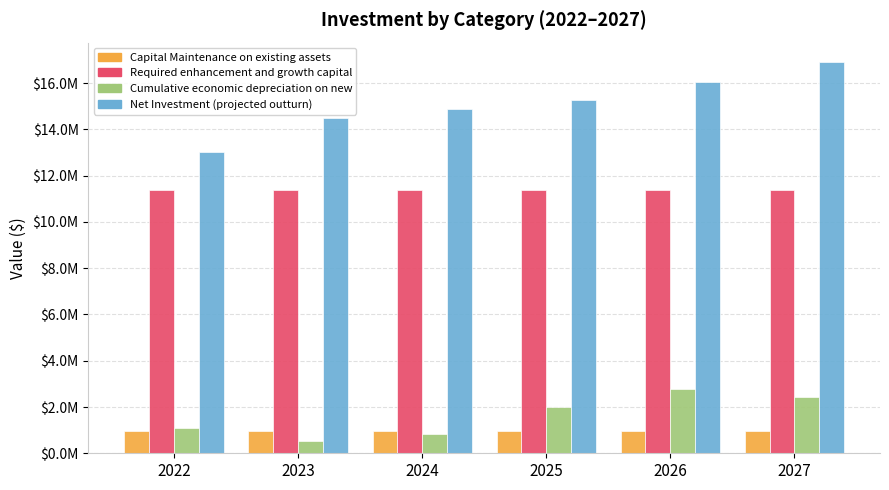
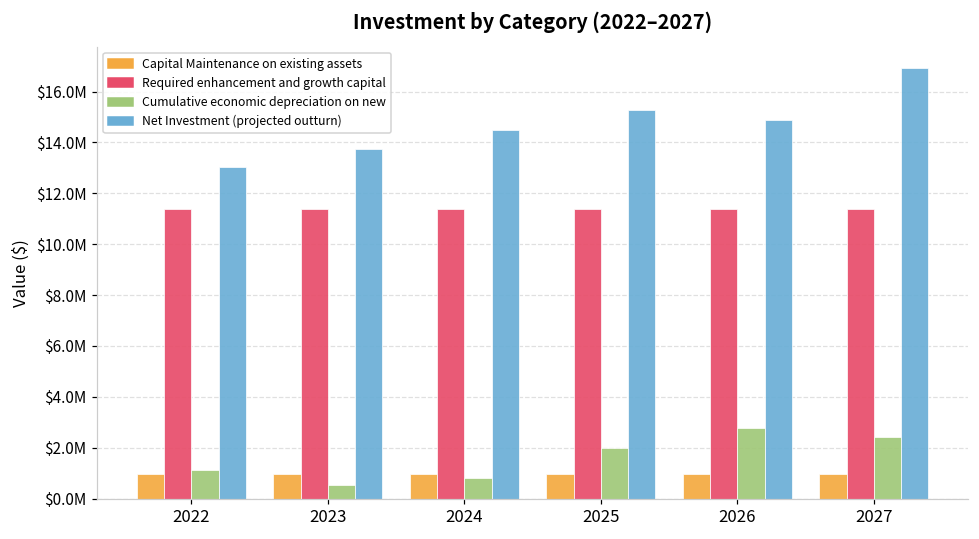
Net Investment (projected outturn), 2023: $14500000 -> $13700000
Net Investment (projected outturn), 2024: $14900000 -> $14500000
Net Investment (projected outturn), 2026: $16100000 -> $14900000
